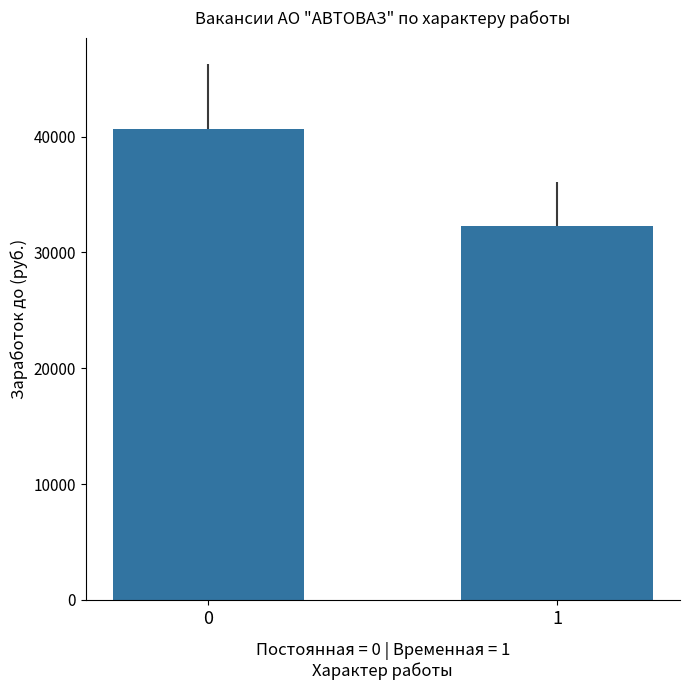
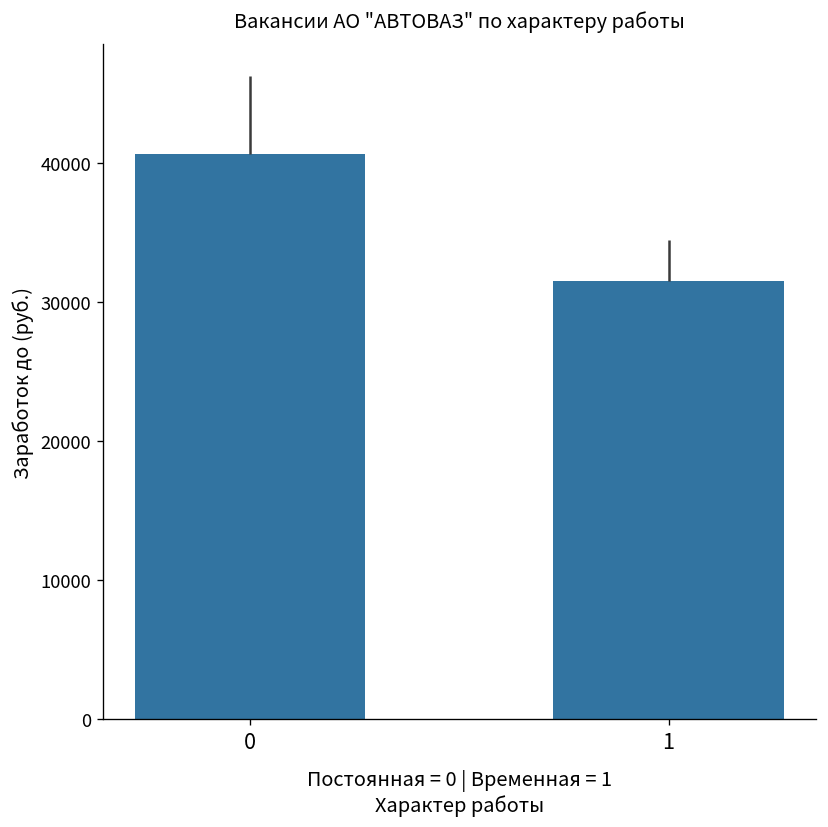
1: 32300 -> 31500
